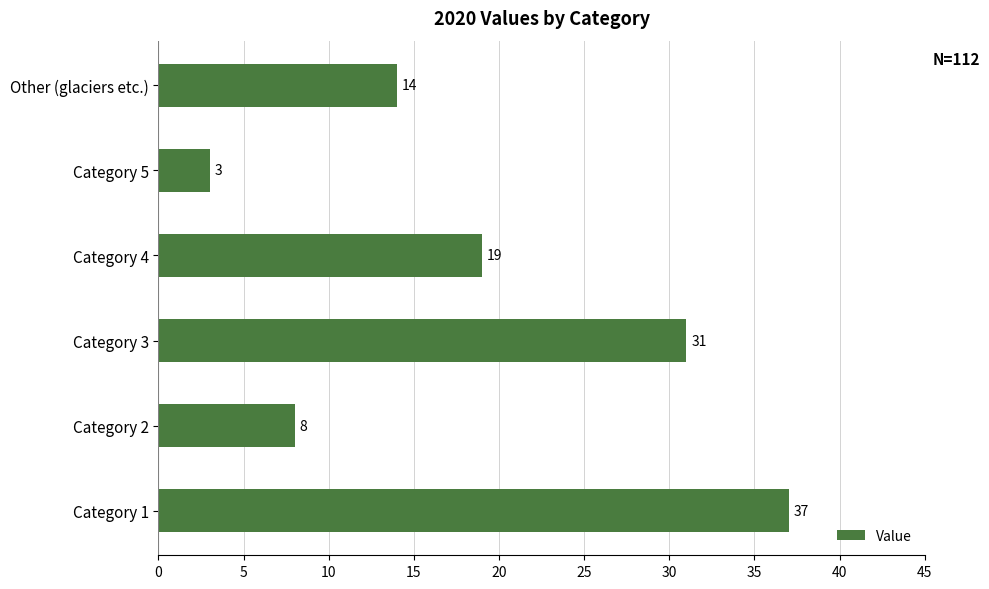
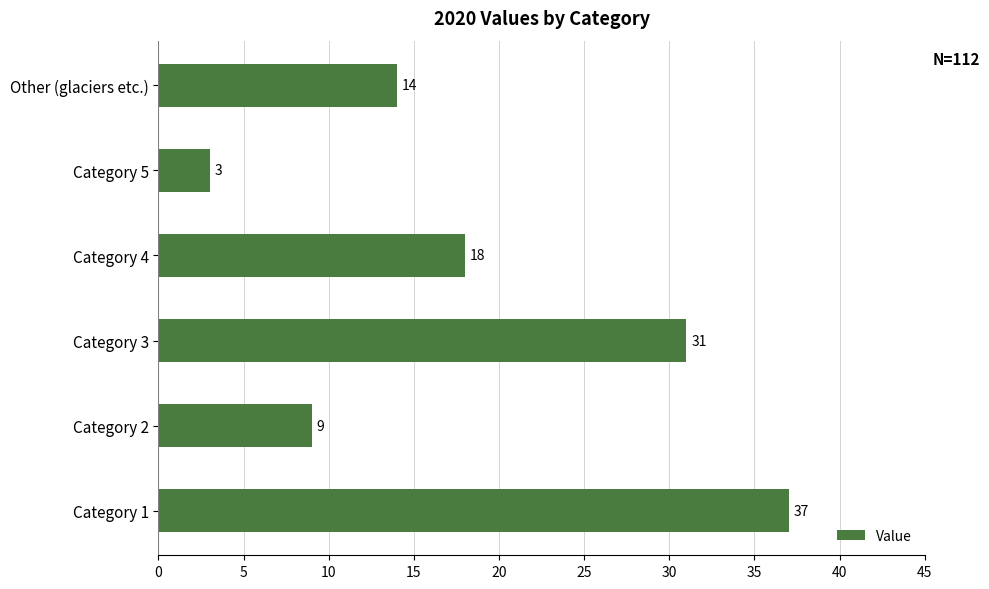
Category 4: 19 -> 18
Category 2: 8 -> 9
